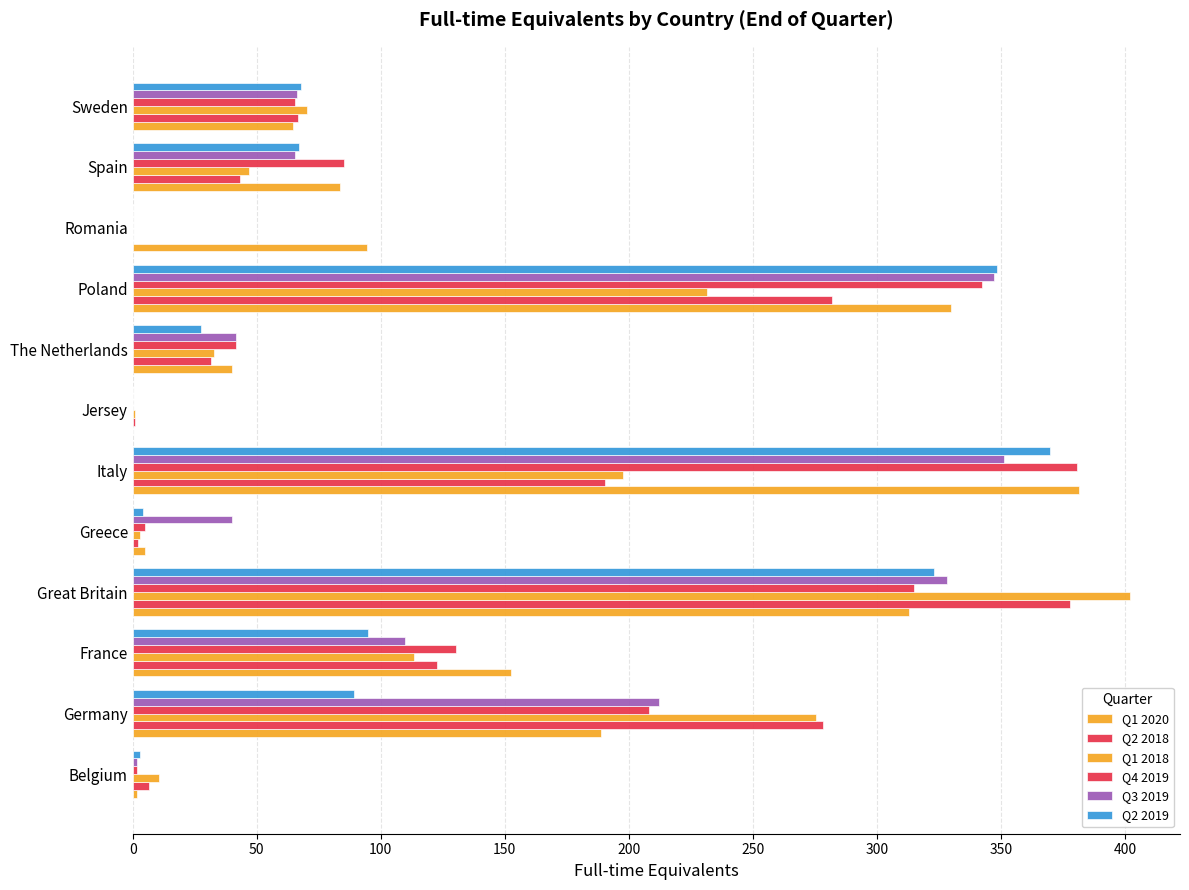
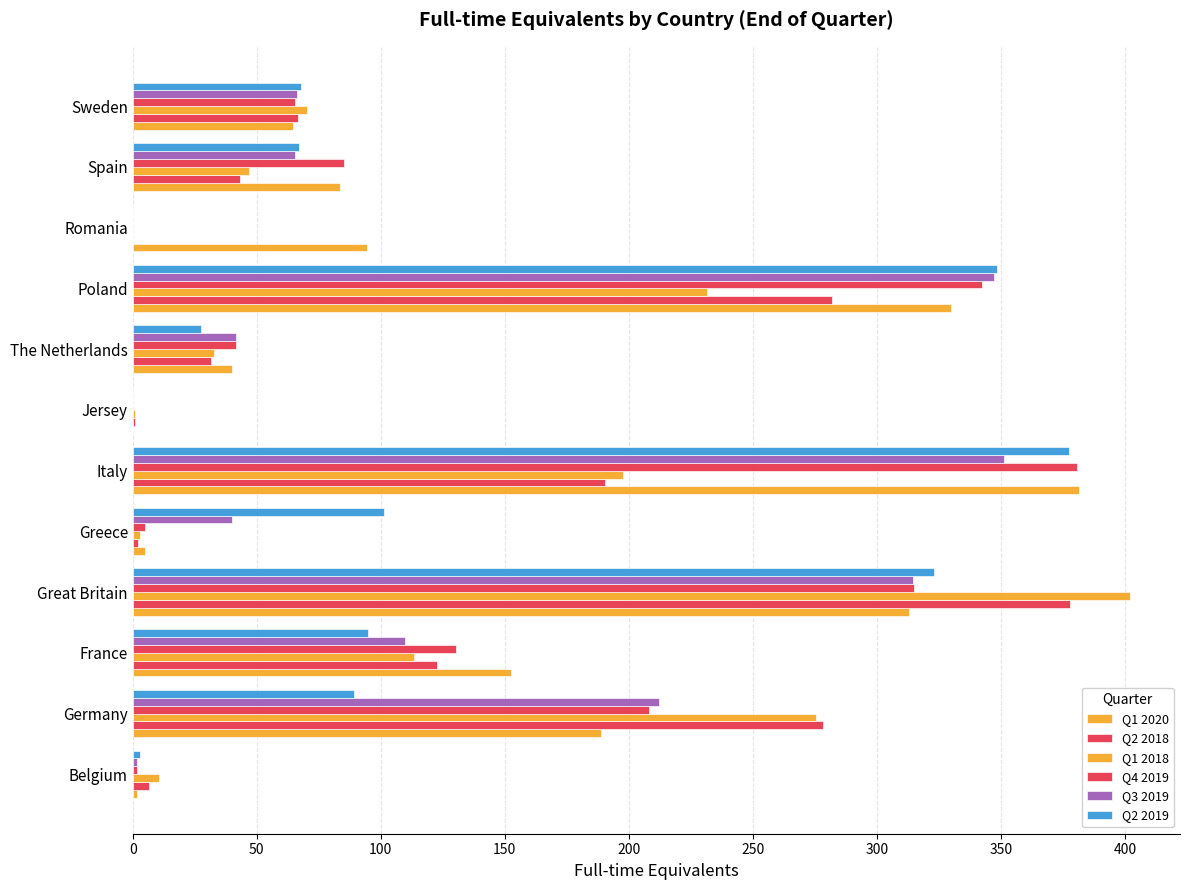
Q2 2019, Italy: 370 -> 377
Q2 2019, Greece: 4 -> 101
Q3 2019, Great Britain: 328 -> 315
